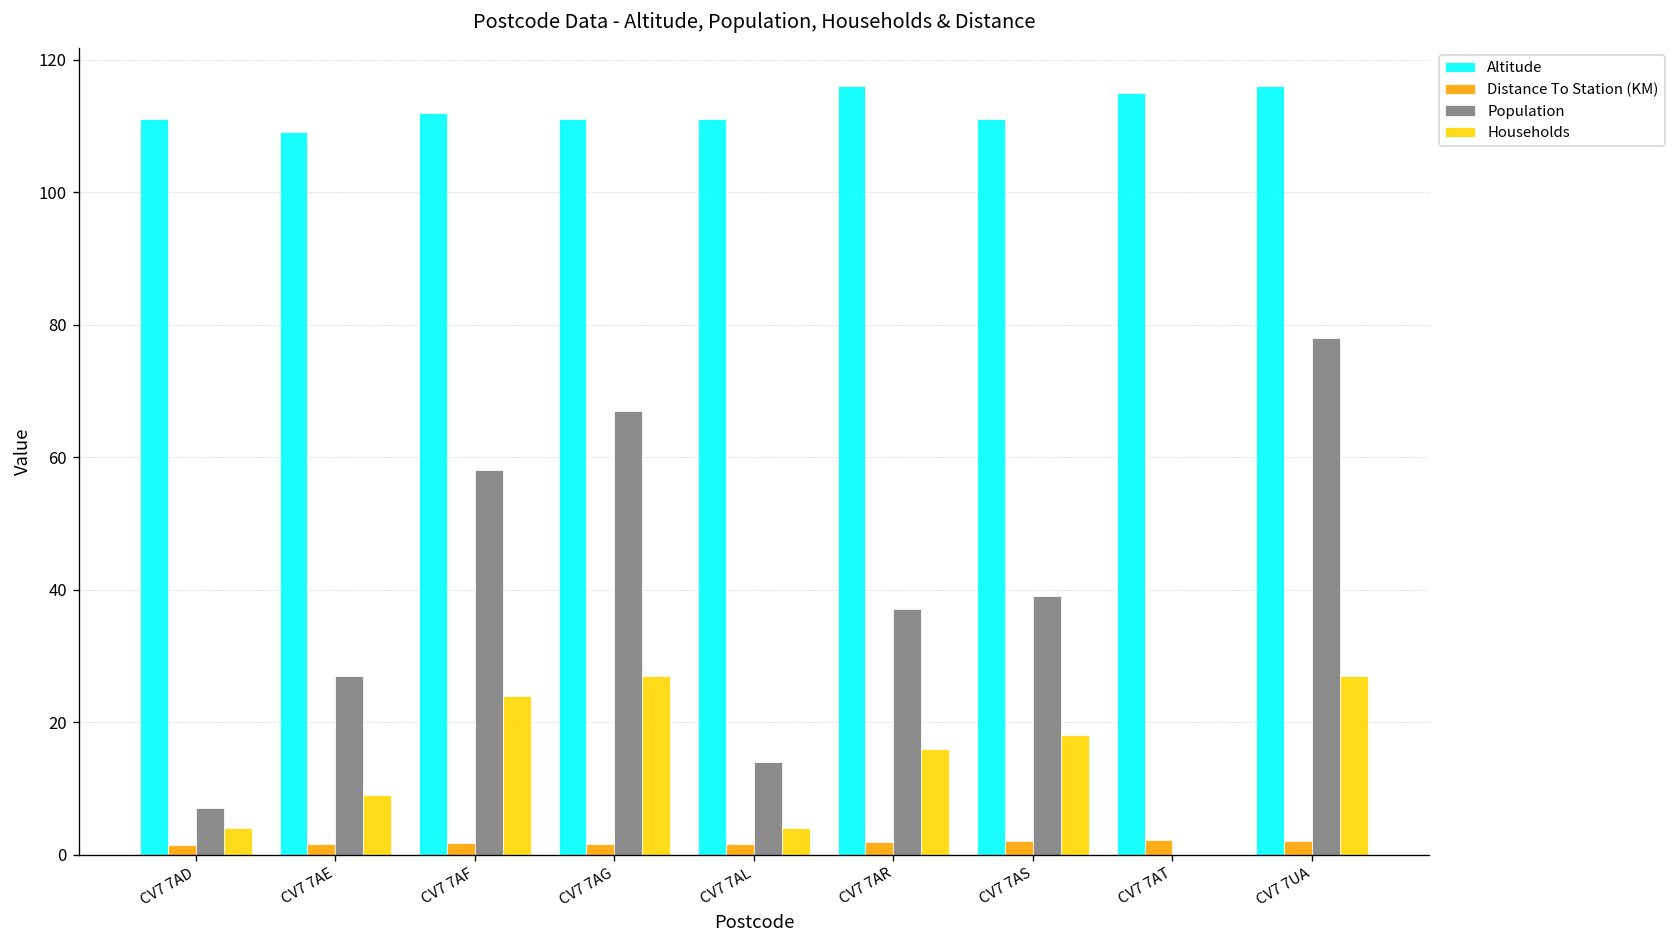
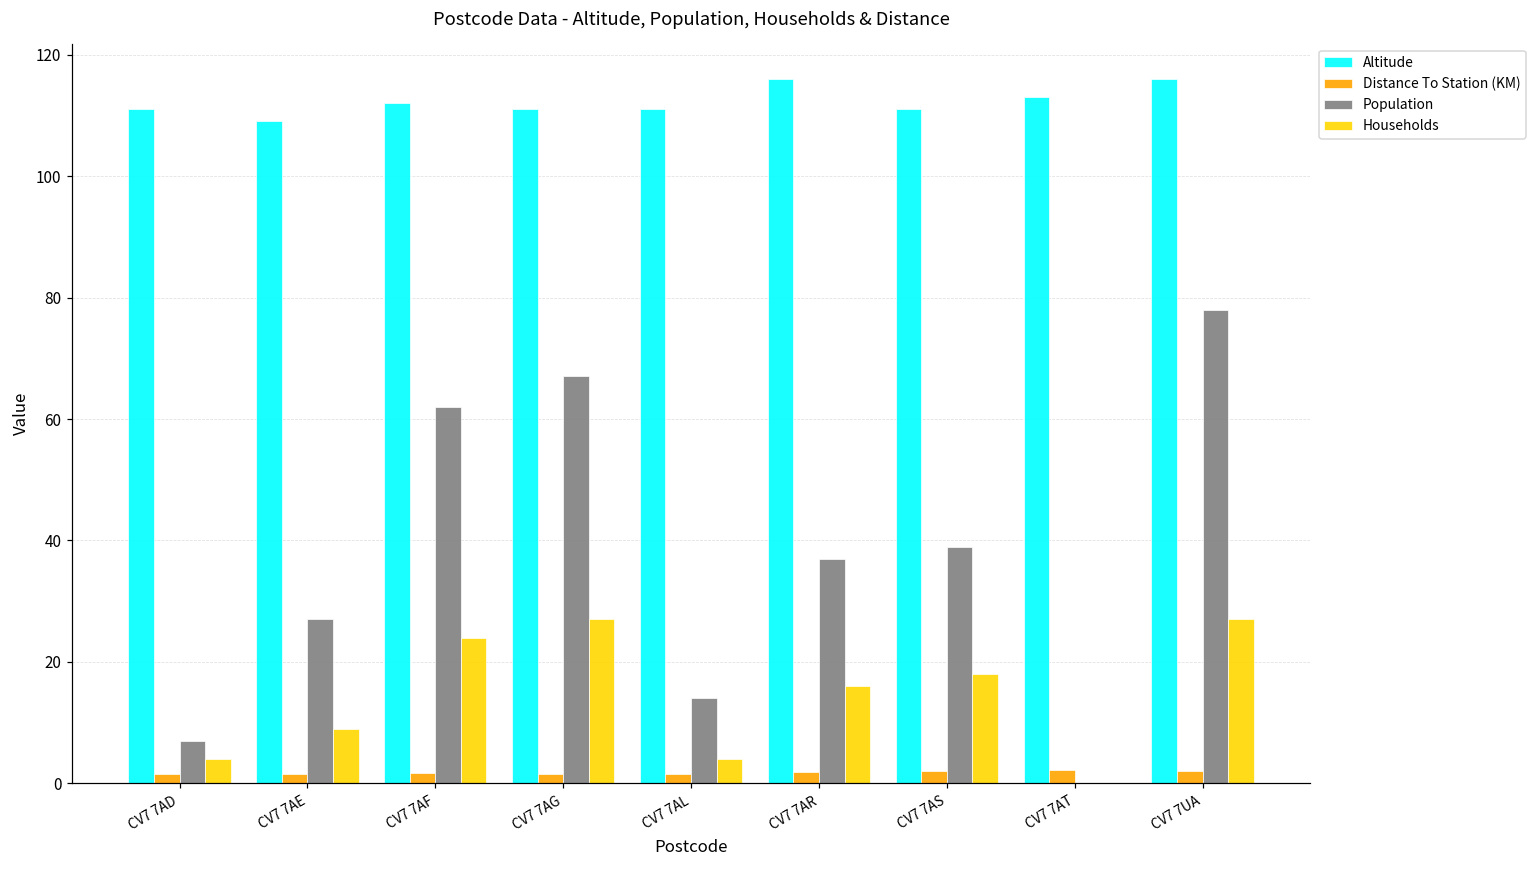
Population, CV7 7AF: 58 -> 62
Altitude, CV7 7AT: 115 -> 113
